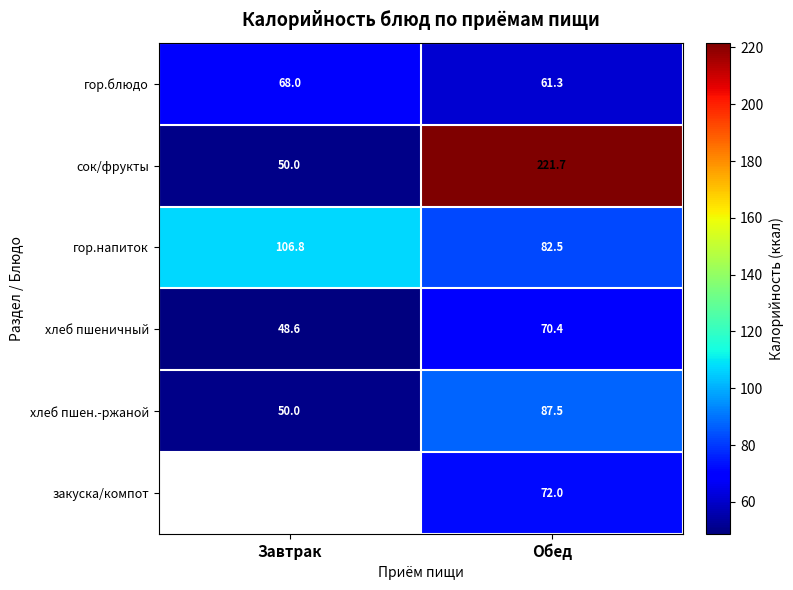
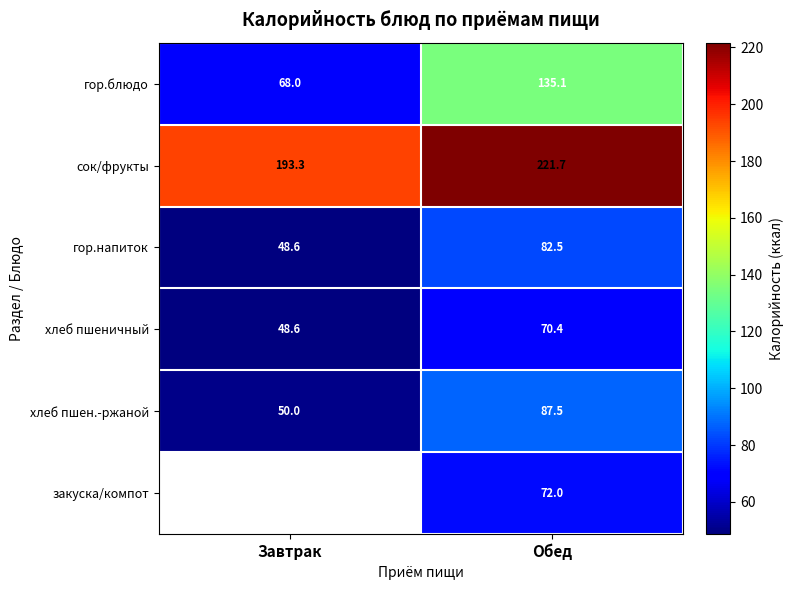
гор.блюдо, Обед: 61.3 -> 135.1
сок/фрукты, Завтрак: 50.0 -> 193.3
гор.напиток, Завтрак: 106.8 -> 48.6
